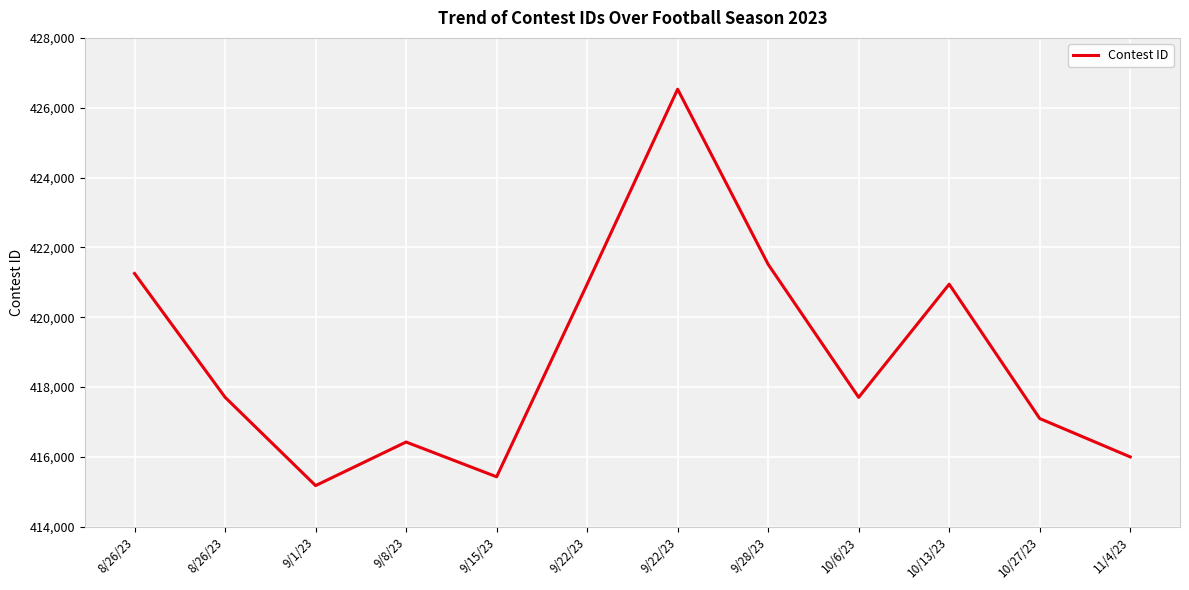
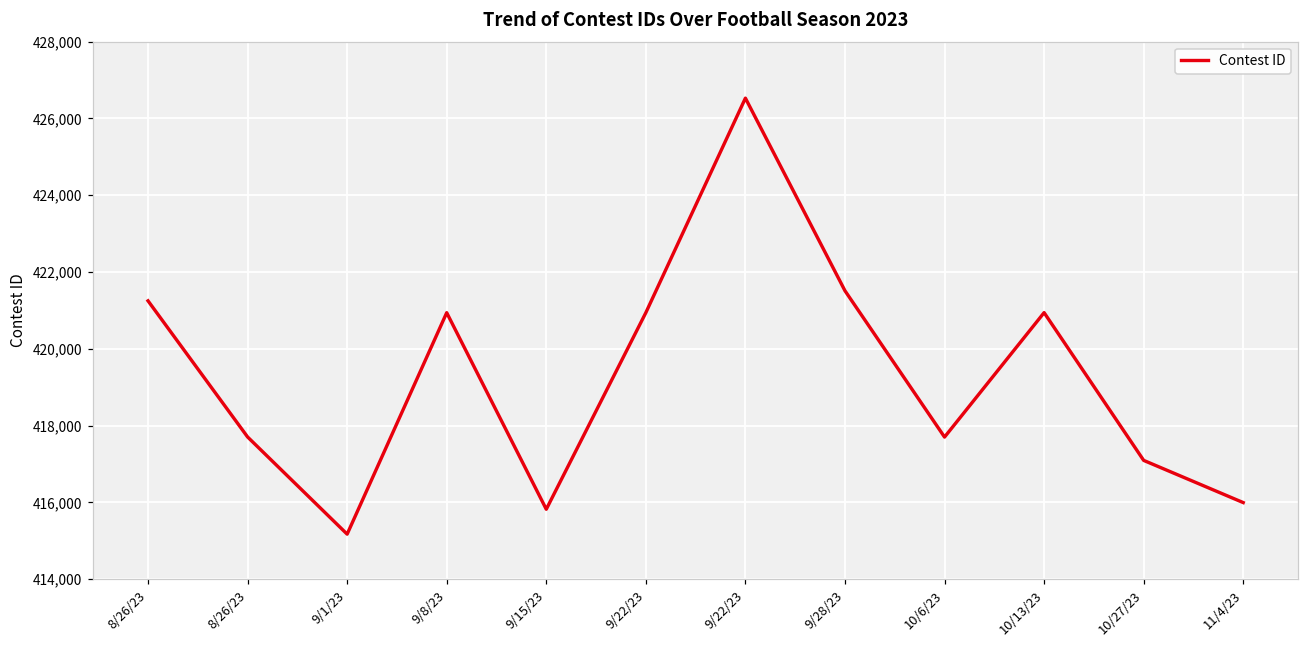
9/8/23: 416,400 -> 420,900
9/15/23: 415,400 -> 415,800
